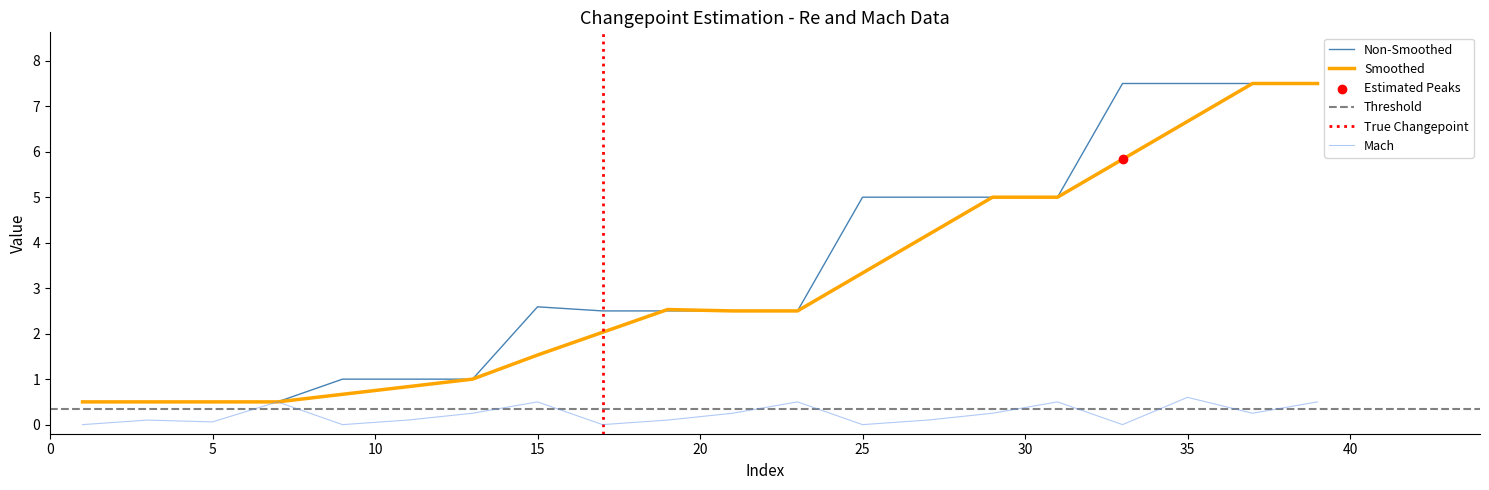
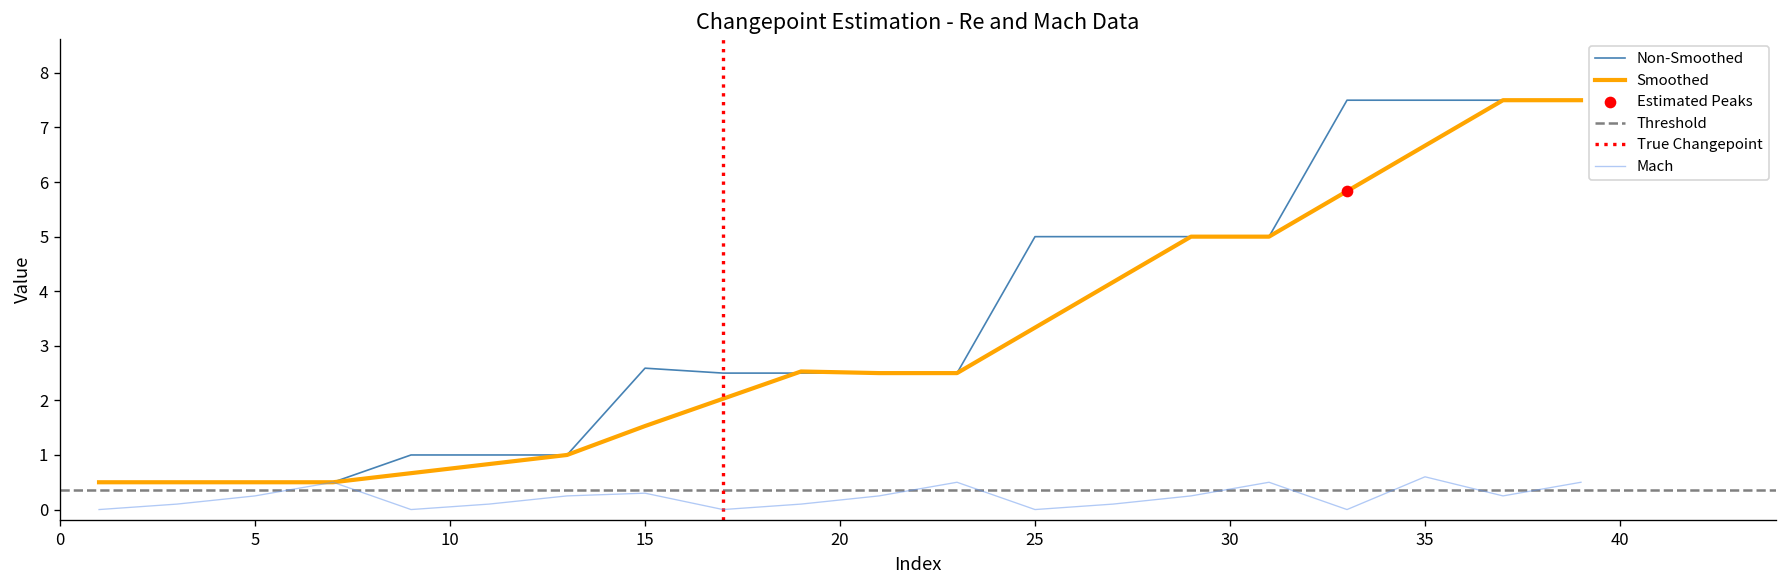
Mach, 5: 0.1 -> 0.3
Mach, 15: 0.5 -> 0.3
